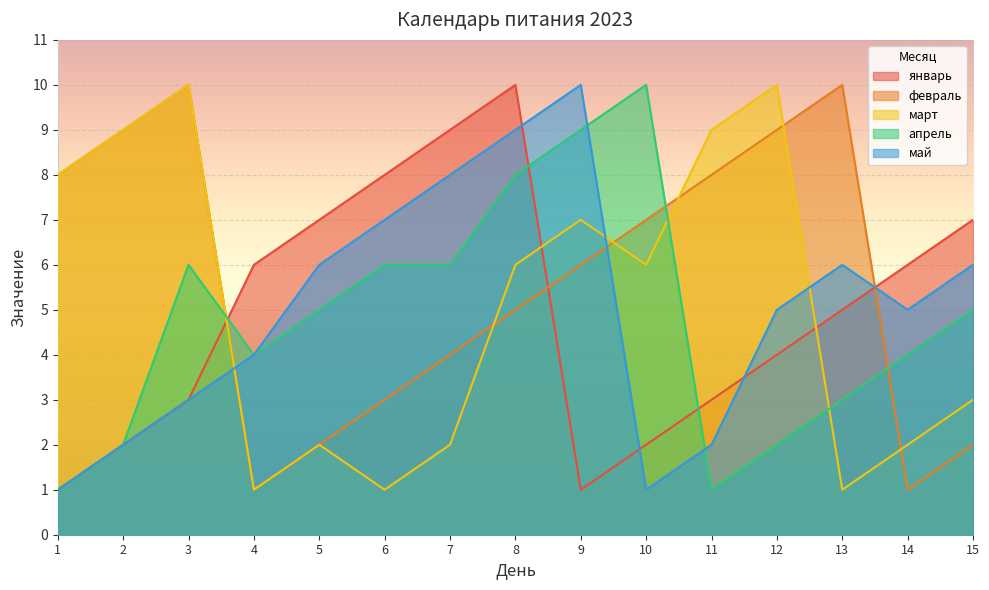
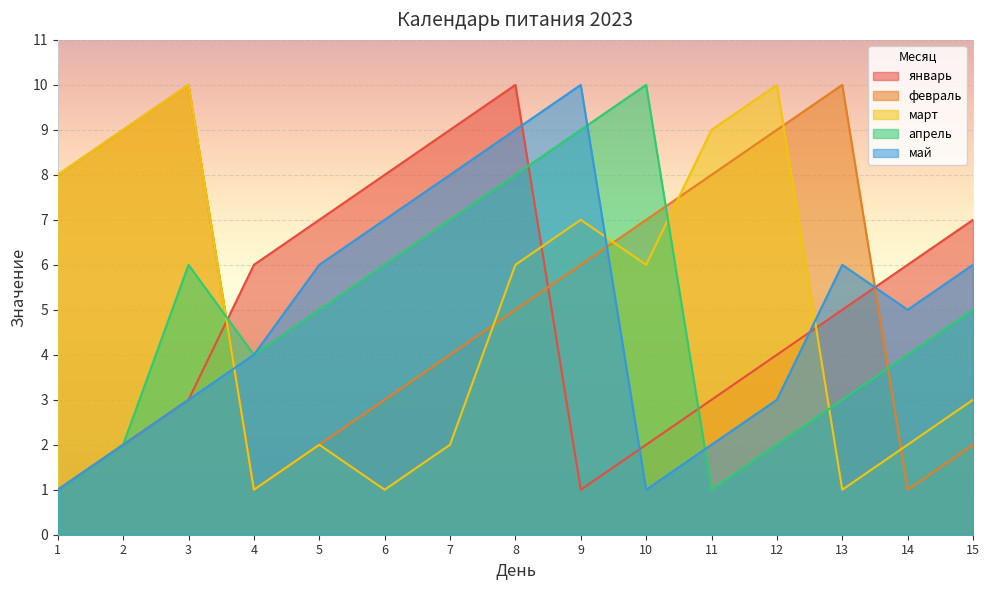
апрель, 7: 6 -> 7
май, 12: 5 -> 3
